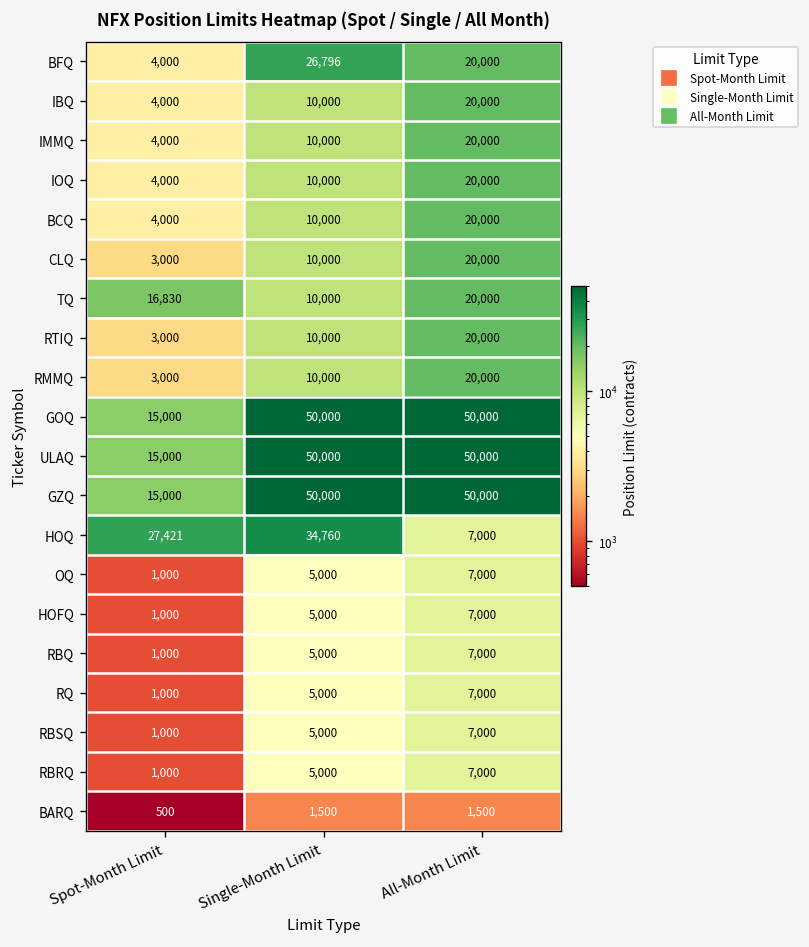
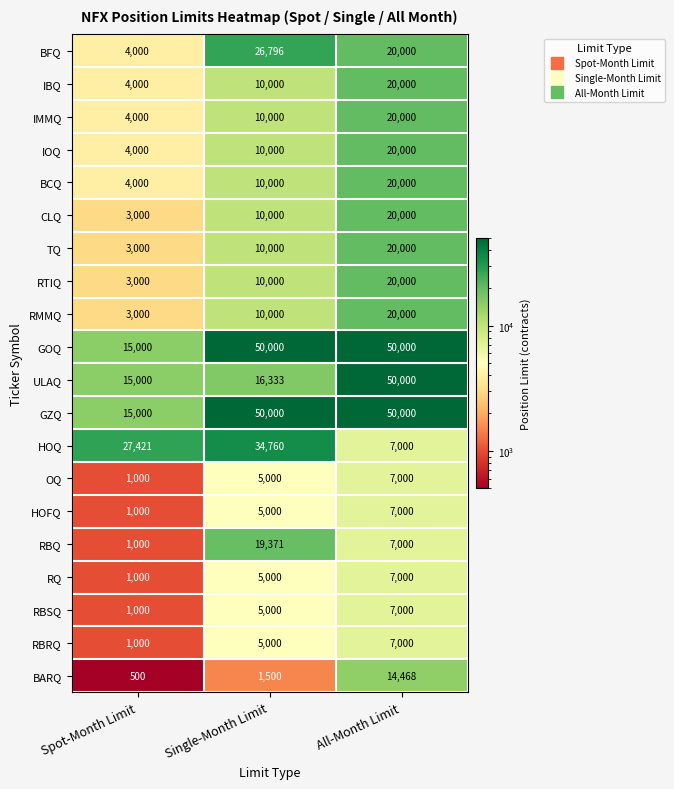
TQ, Spot-Month Limit: 16,830 -> 3,000
ULAQ, Single-Month Limit: 50,000 -> 16,333
RBQ, Single-Month Limit: 5,000 -> 19,371
BARQ, All-Month Limit: 1,500 -> 14,468
